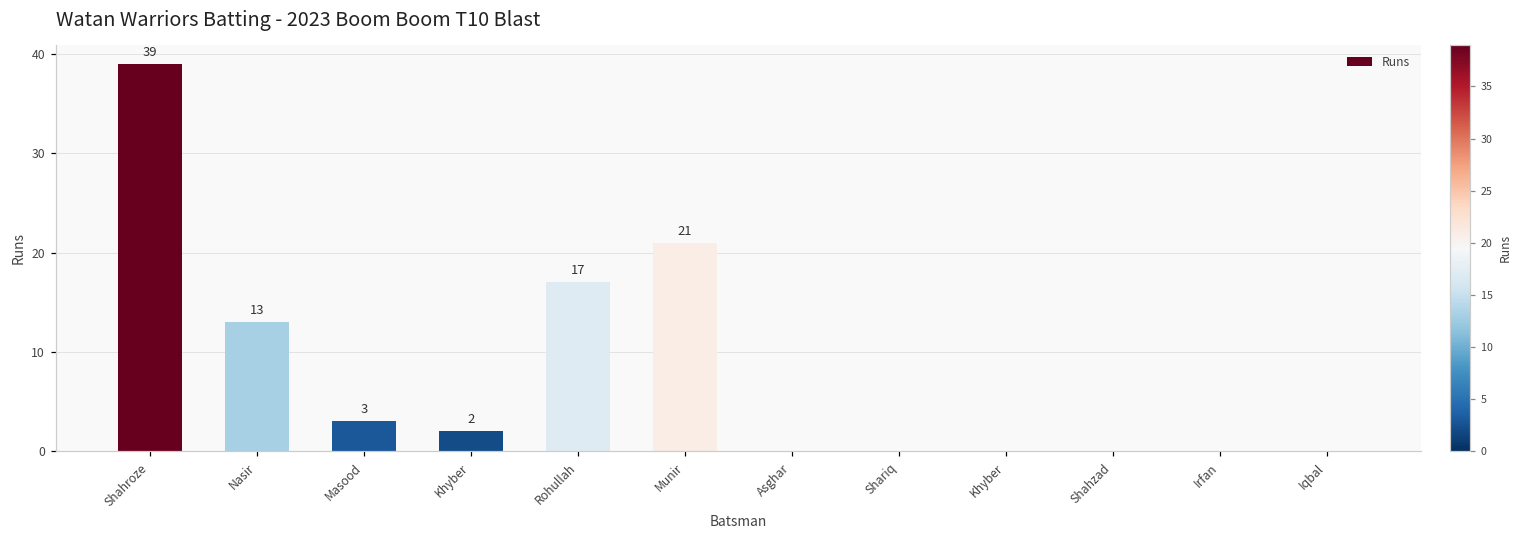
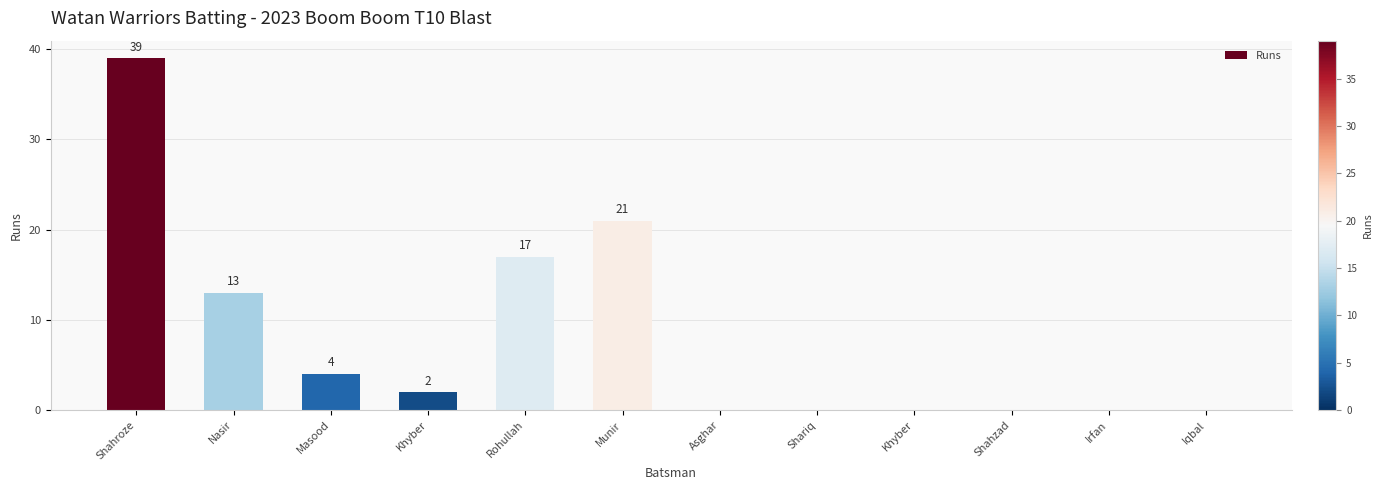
Masood: 3 -> 4
